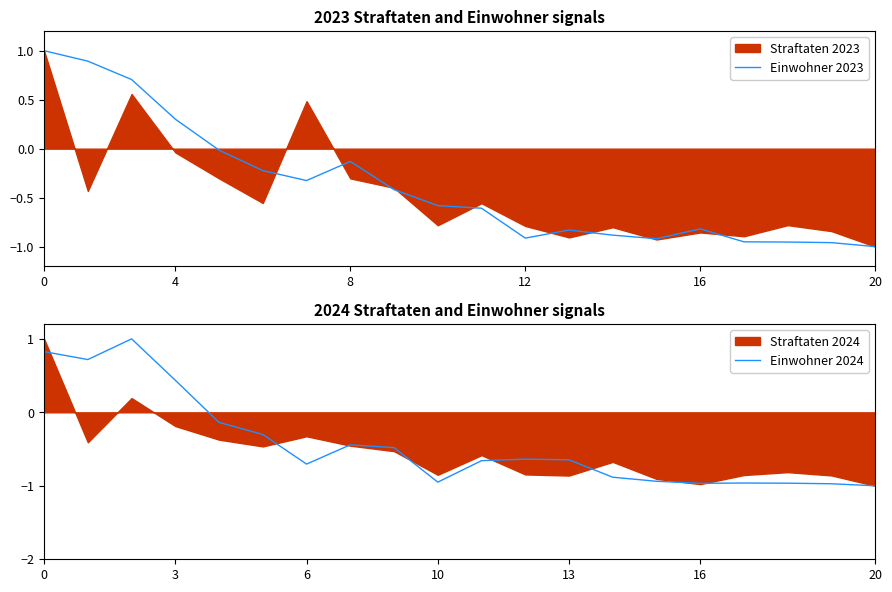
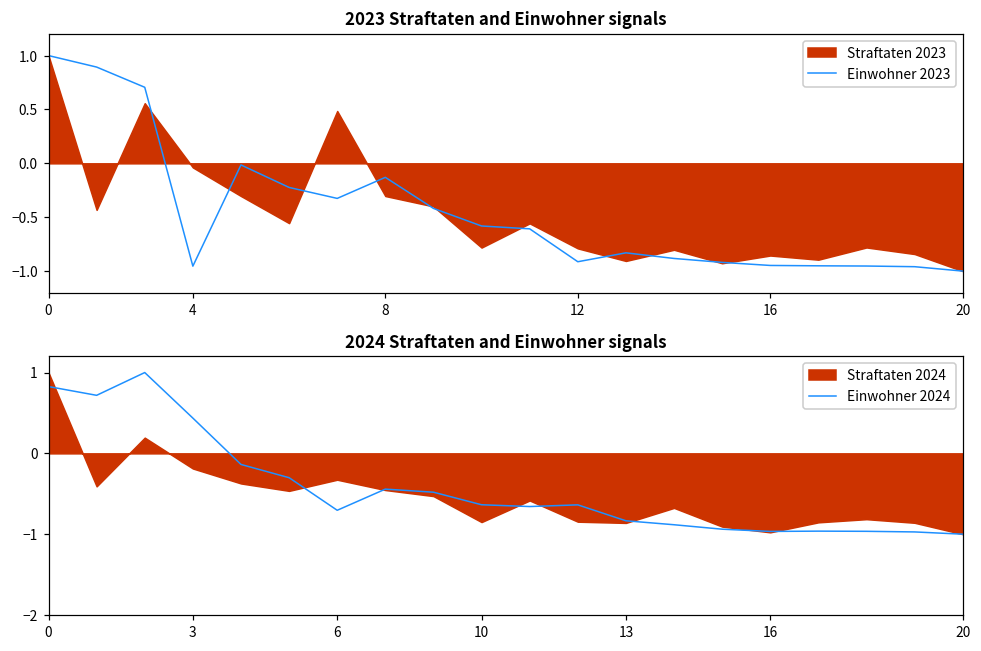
2023 Straftaten and Einwohner signals, Einwohner 2023, 4: 0.3 -> -1.0
2023 Straftaten and Einwohner signals, Einwohner 2023, 16: -0.8 -> -0.9
2024 Straftaten and Einwohner signals, Einwohner 2024, 10: -1.0 -> -0.6
2024 Straftaten and Einwohner signals, Einwohner 2024, 13: -0.6 -> -0.8
